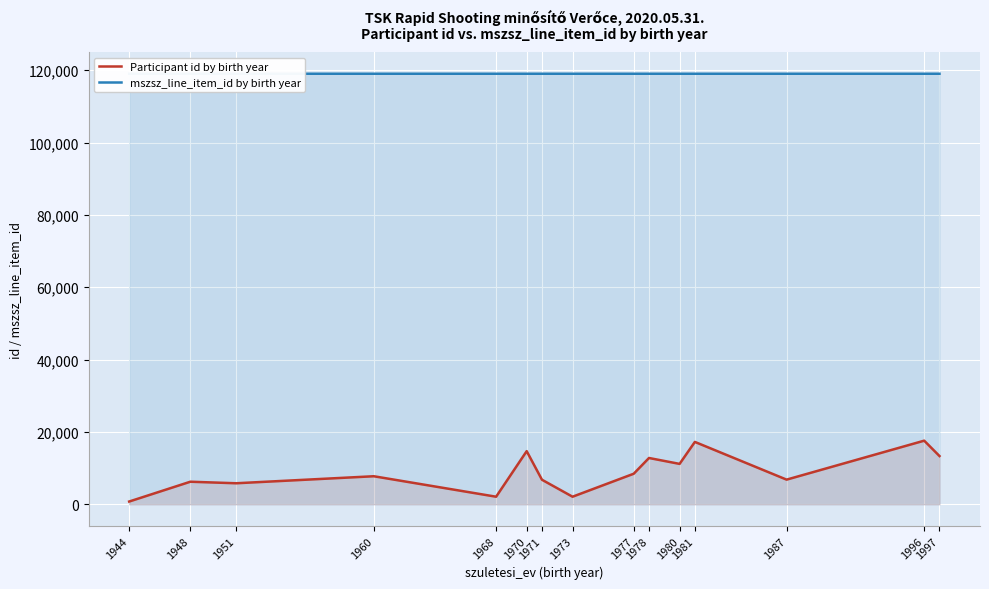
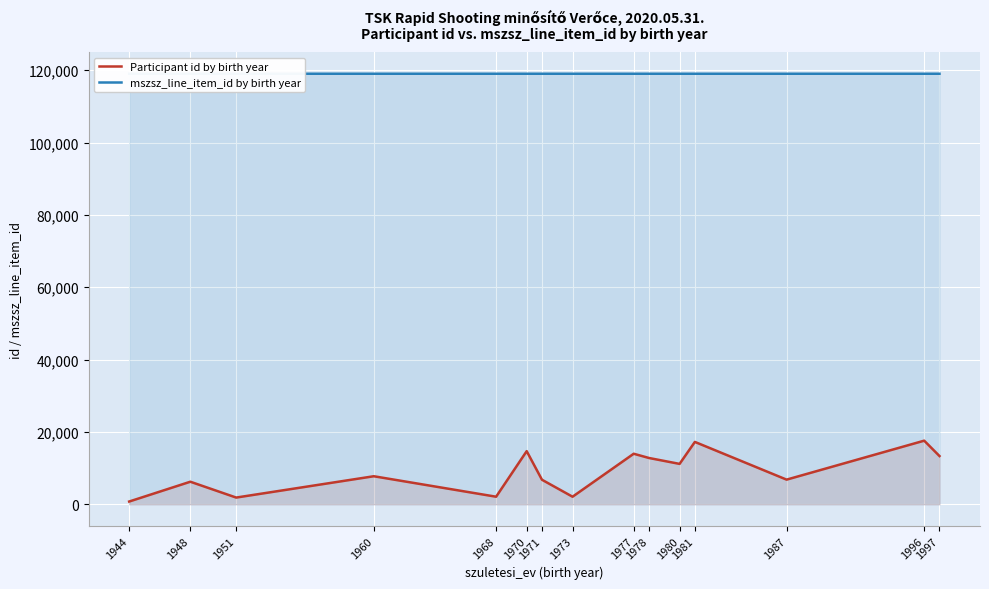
Participant id by birth year, 1951: 6,000 -> 2,000
Participant id by birth year, 1977: 8,000 -> 14,000
